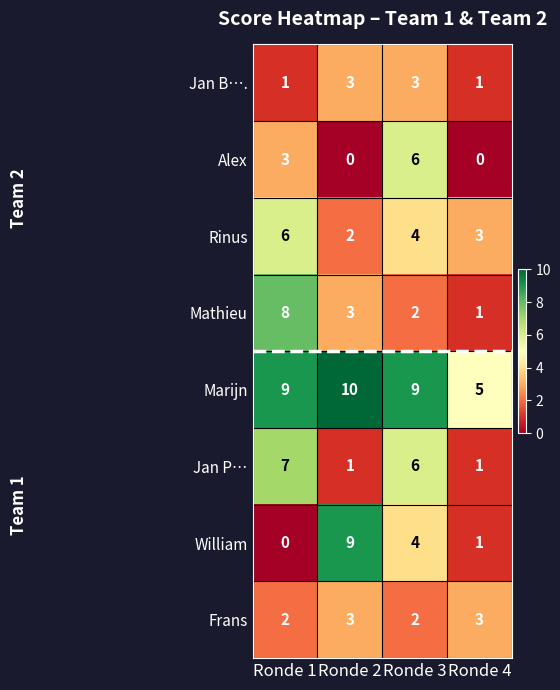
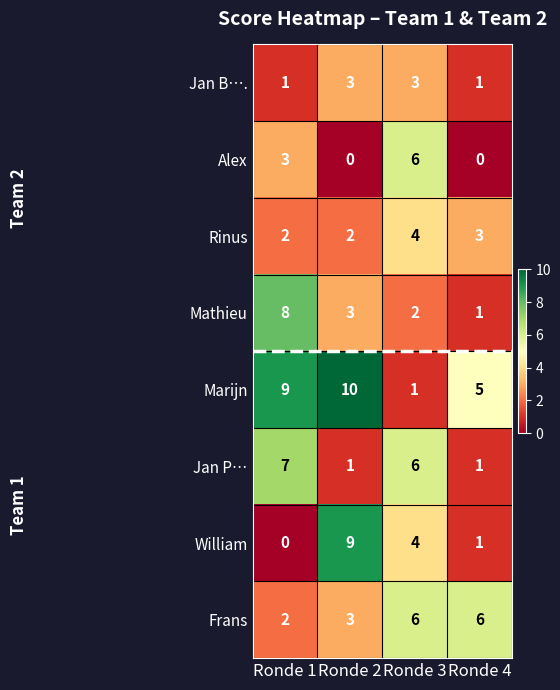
Rinus, Ronde 1: 6 -> 2
Marijn, Ronde 3: 9 -> 1
Frans, Ronde 3: 2 -> 6
Frans, Ronde 4: 3 -> 6
